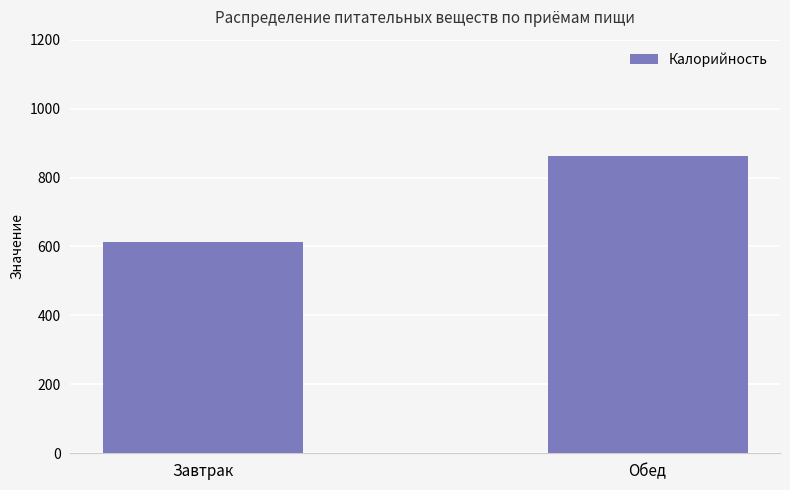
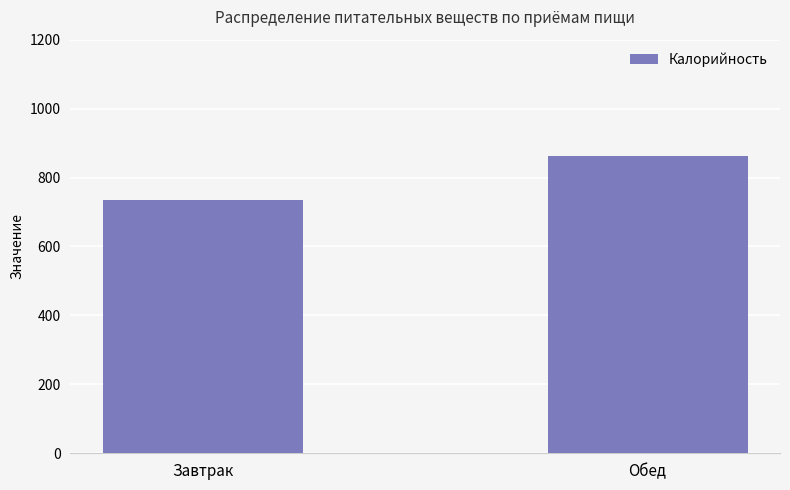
Завтрак: 610 -> 740
